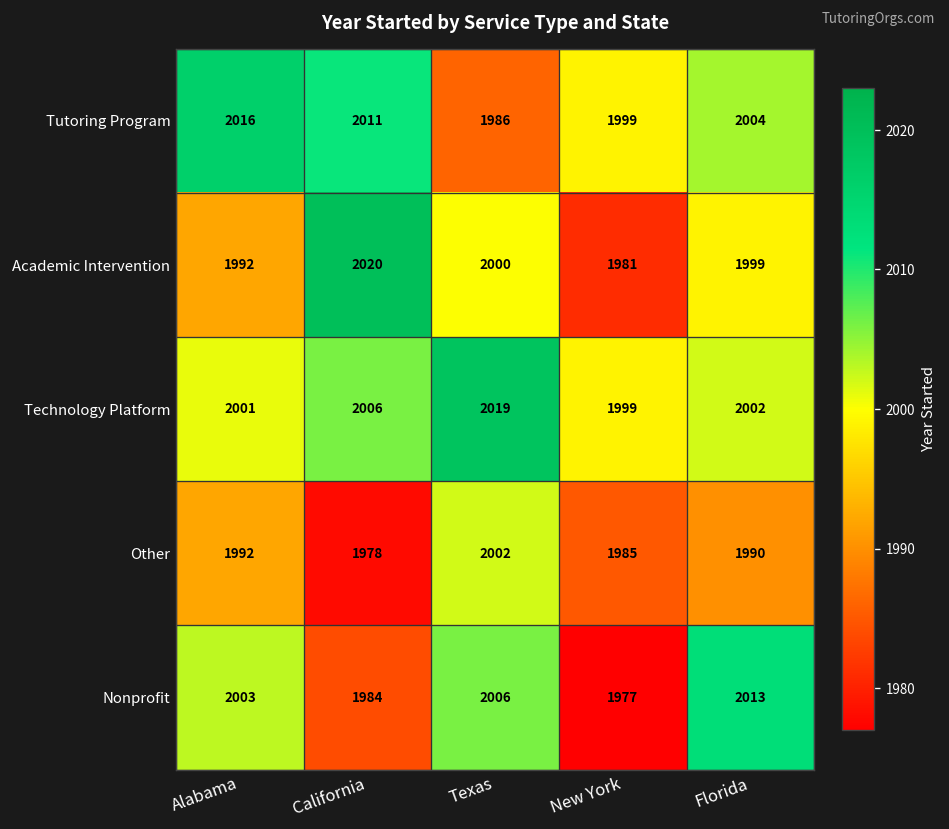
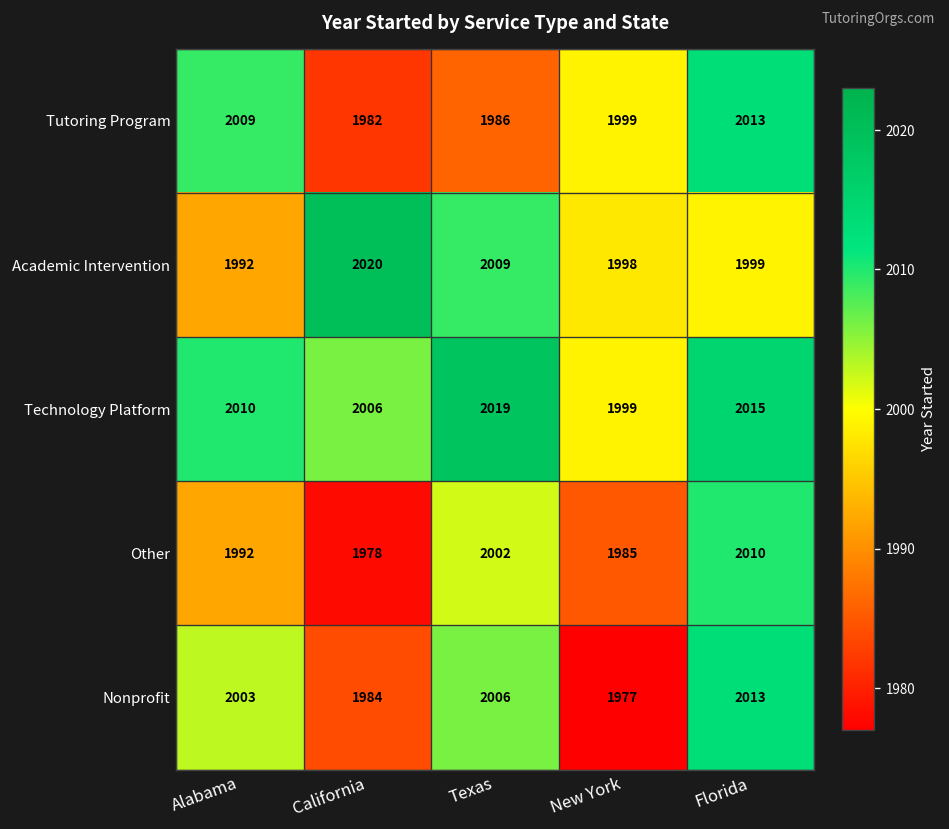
Tutoring Program, Alabama: 2016 -> 2009
Tutoring Program, California: 2011 -> 1982
Tutoring Program, Florida: 2004 -> 2013
Academic Intervention, Texas: 2000 -> 2009
Academic Intervention, New York: 1981 -> 1998
Technology Platform, Alabama: 2001 -> 2010
Technology Platform, Florida: 2002 -> 2015
Other, Florida: 1990 -> 2010
